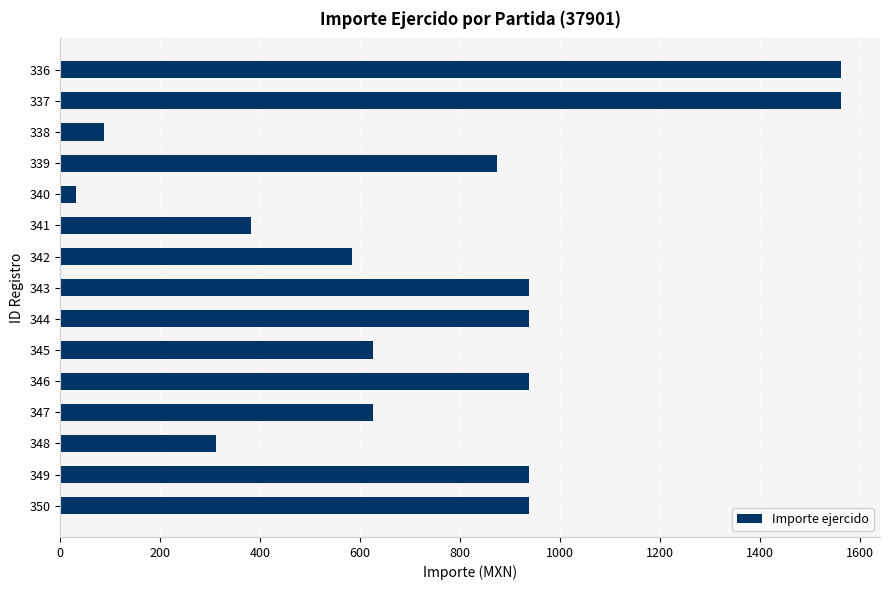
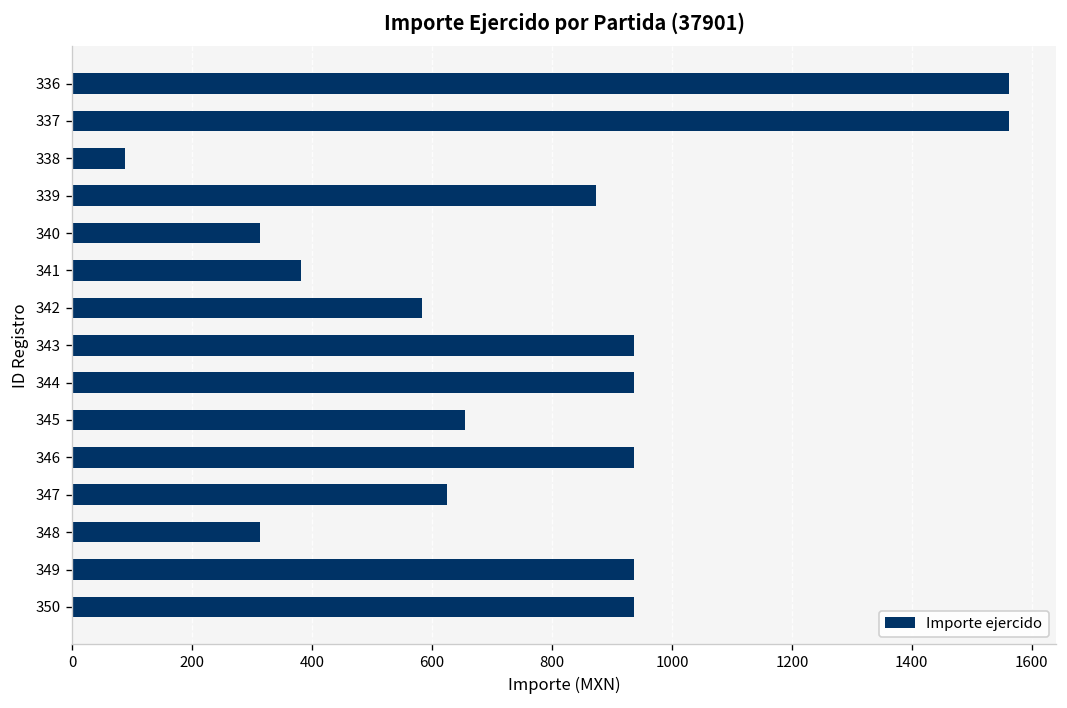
340: 30 -> 310
345: 630 -> 660
